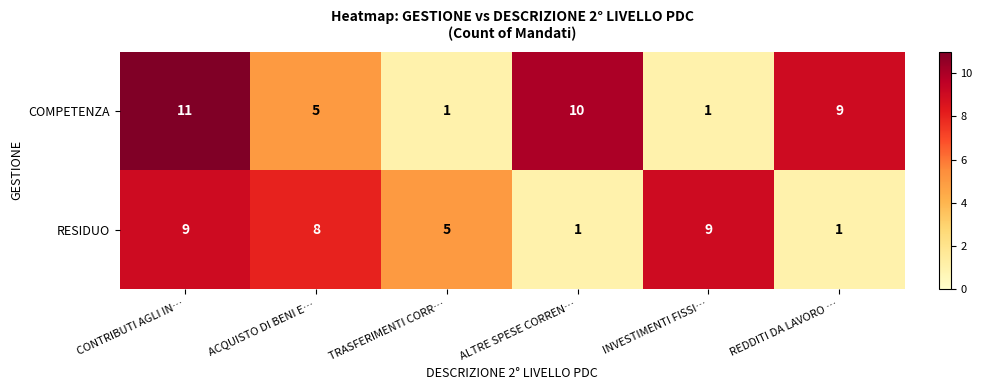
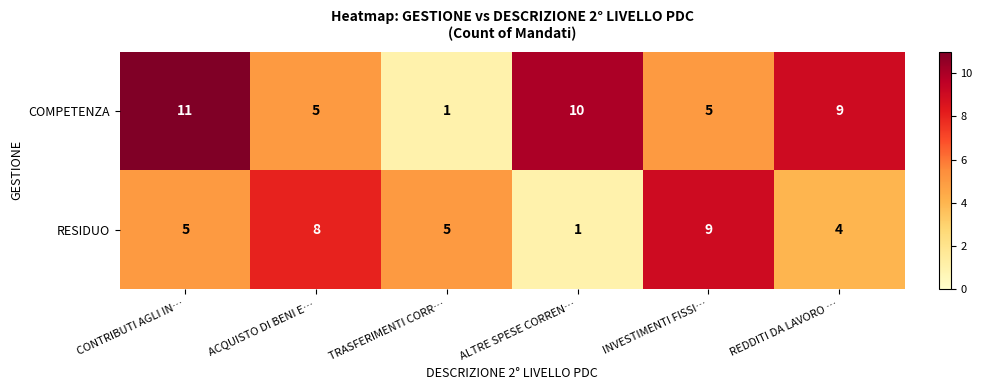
COMPETENZA, INVESTIMENTI FISSI…: 1 -> 5
RESIDUO, CONTRIBUTI AGLI IN…: 9 -> 5
RESIDUO, REDDITI DA LAVORO …: 1 -> 4
